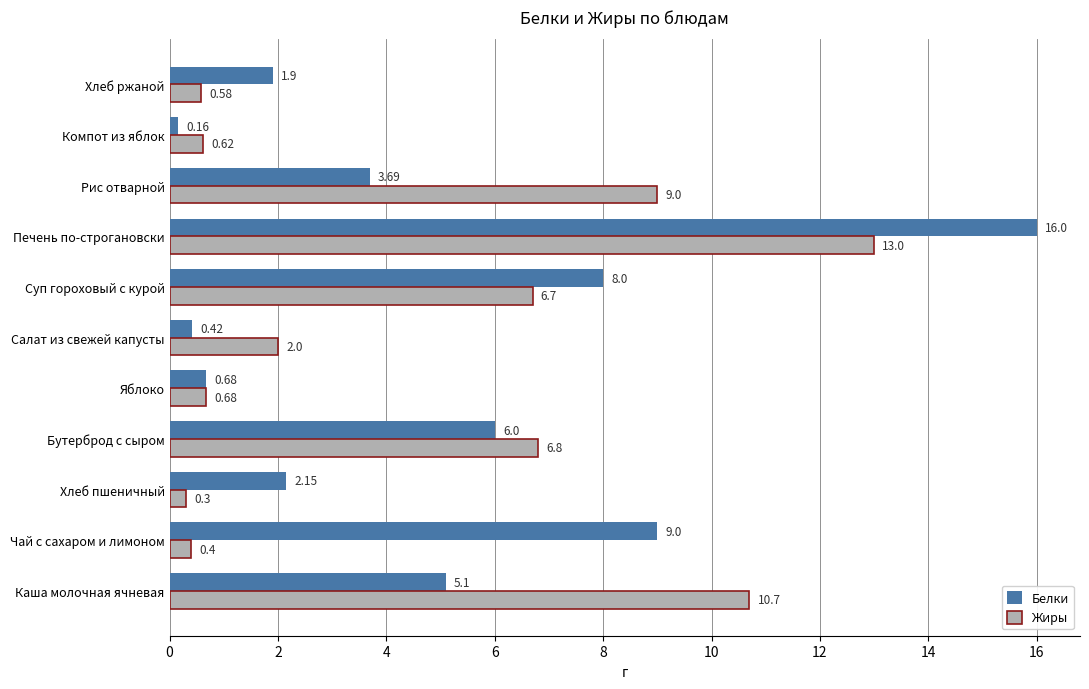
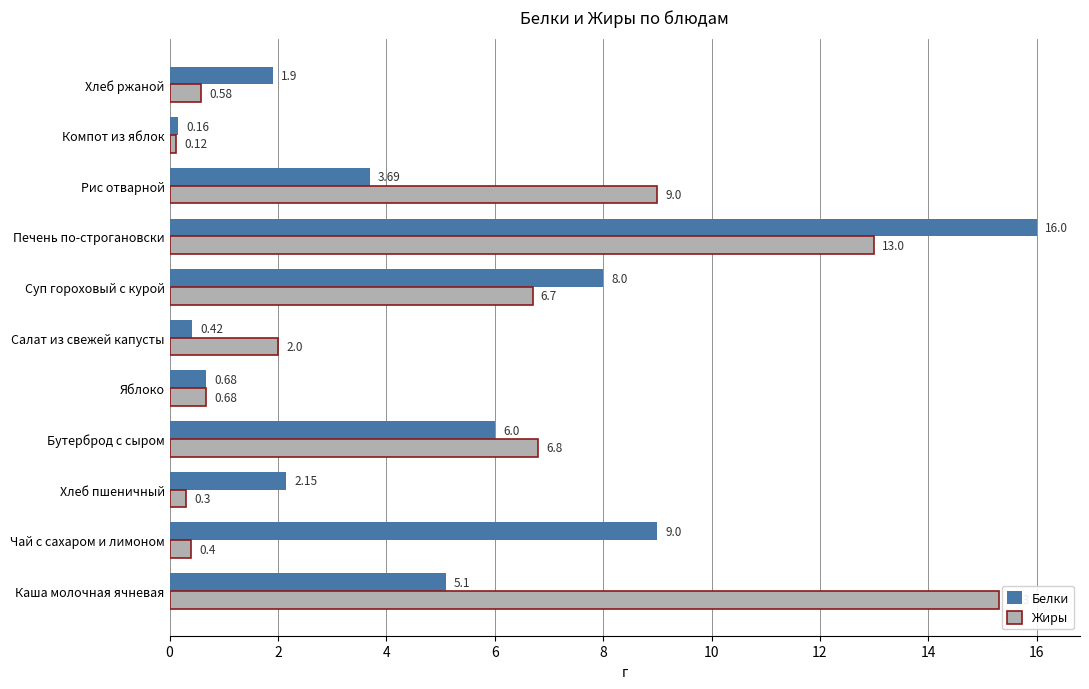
Жиры, Компот из яблок: 0.62 -> 0.12
Жиры, Каша молочная ячневая: 10.7 -> 15.3
